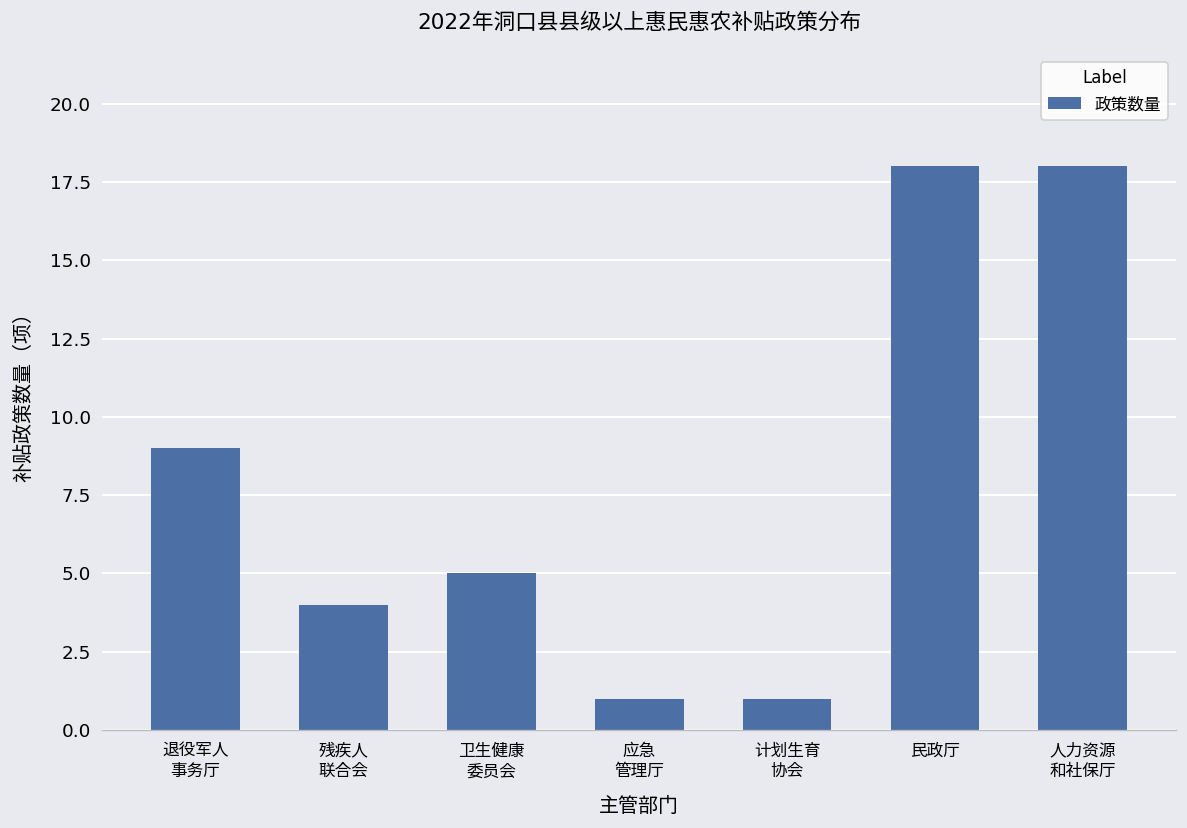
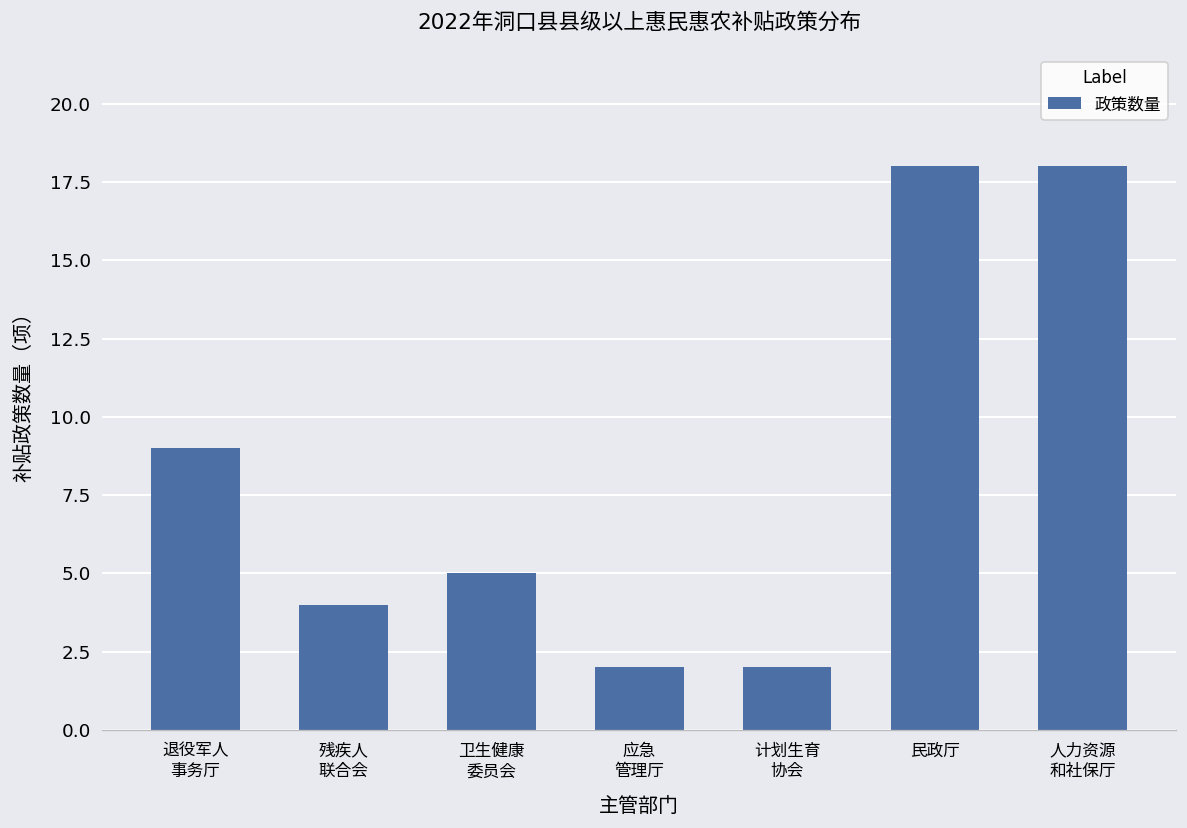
应急 管理厅: 1 -> 2
计划生育 协会: 1 -> 2
